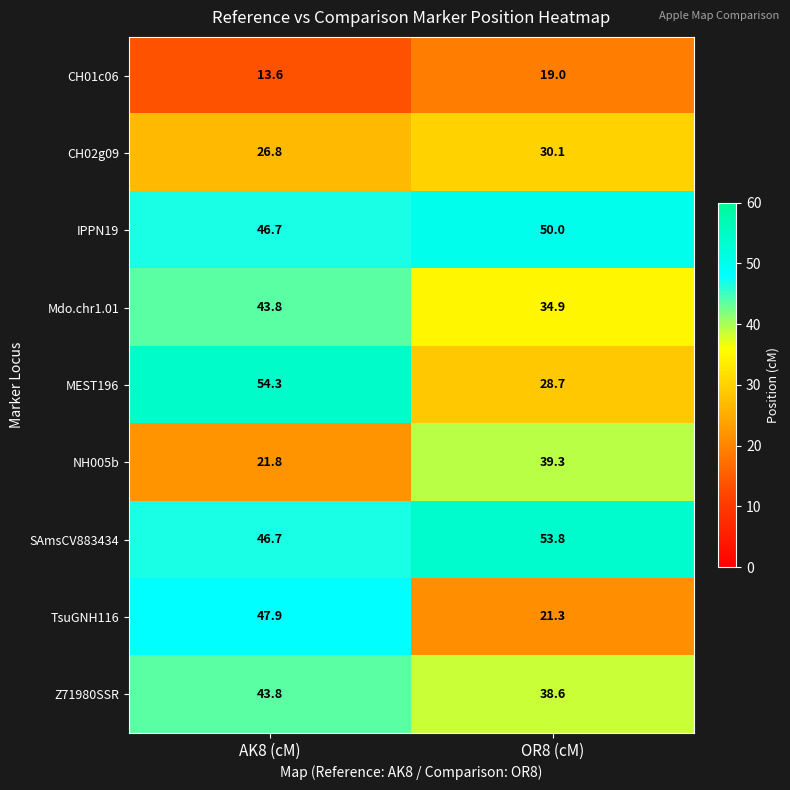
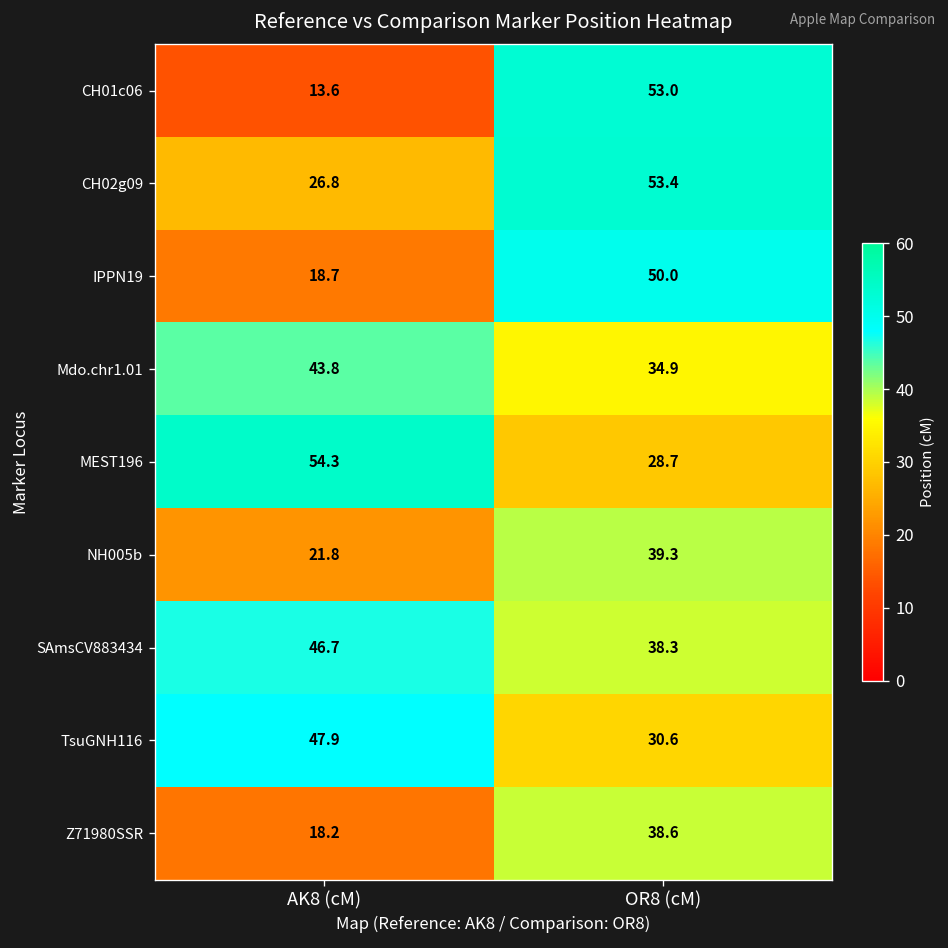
CH01c06, OR8 (cM): 19.0 -> 53.0
CH02g09, OR8 (cM): 30.1 -> 53.4
IPPN19, AK8 (cM): 46.7 -> 18.7
SAmsCV883434, OR8 (cM): 53.8 -> 38.3
TsuGNH116, OR8 (cM): 21.3 -> 30.6
Z71980SSR, AK8 (cM): 43.8 -> 18.2
